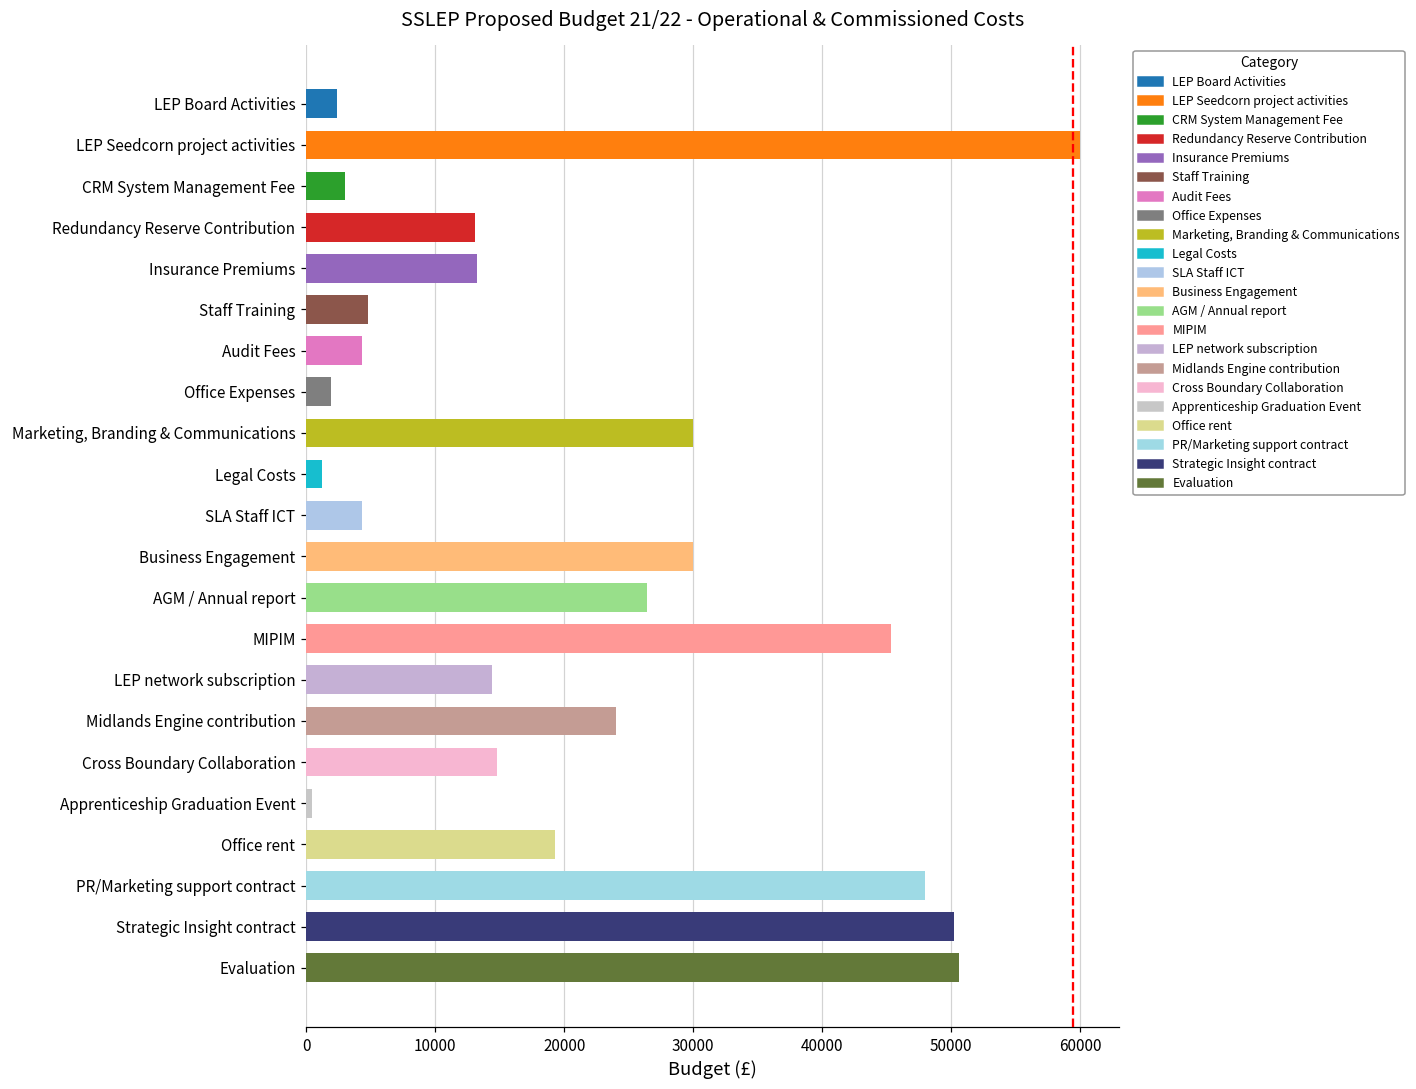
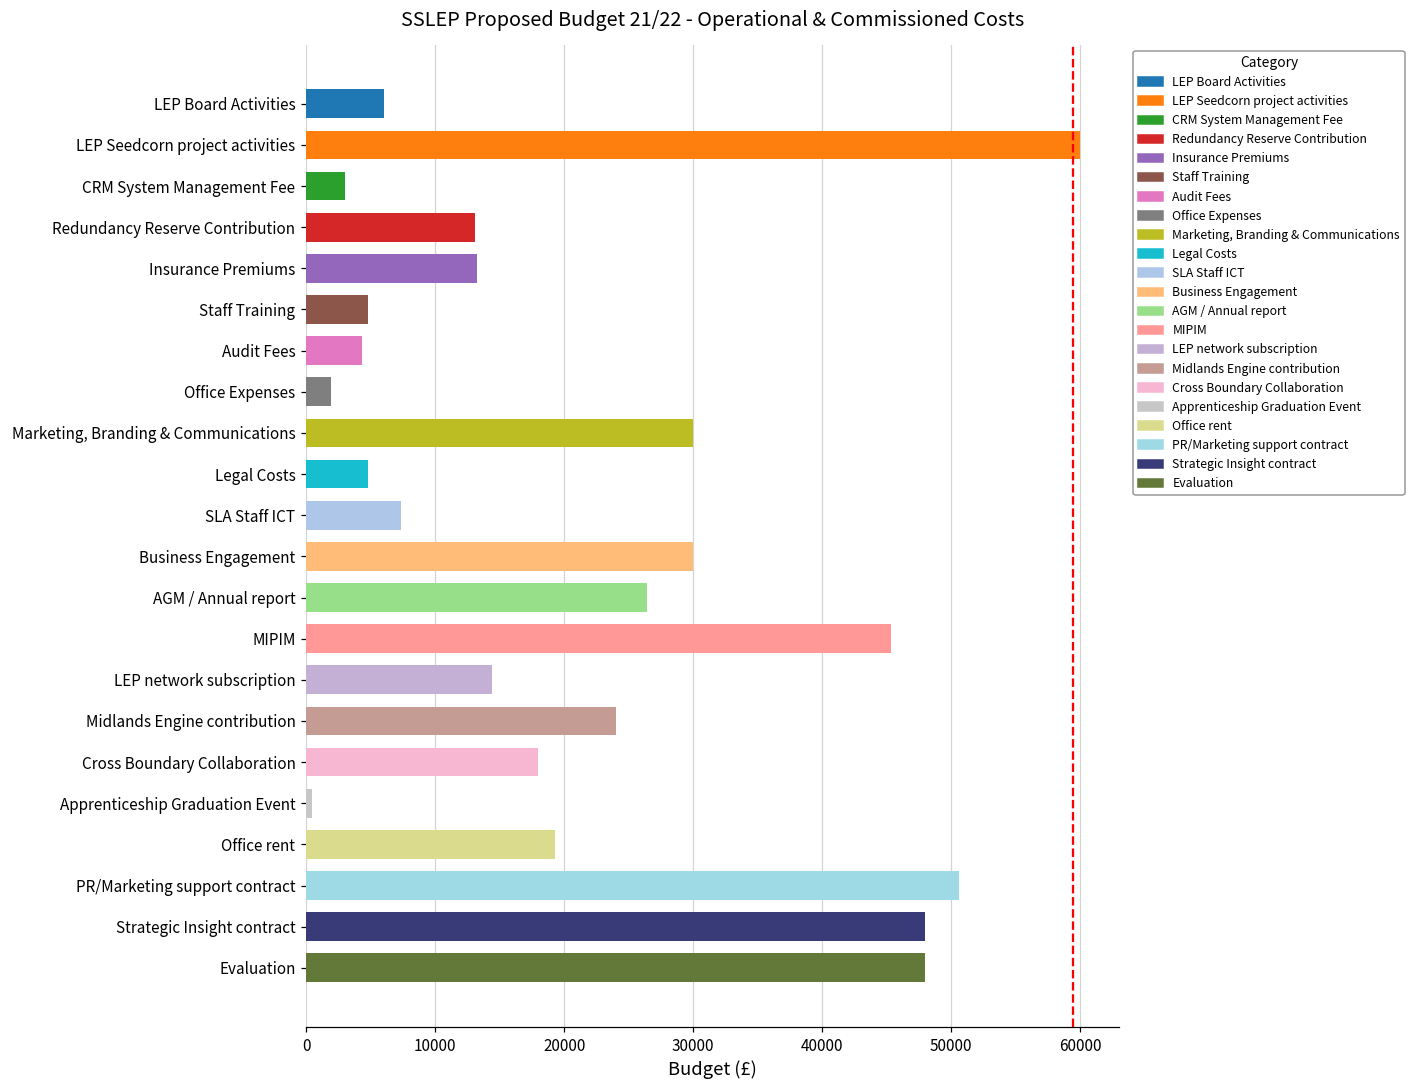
LEP Board Activities: 2400 -> 6000
Legal Costs: 1200 -> 4800
SLA Staff ICT: 4300 -> 7400
Cross Boundary Collaboration: 14800 -> 18000
PR/Marketing support contract: 48000 -> 50600
Strategic Insight contract: 50200 -> 48000
Evaluation: 50600 -> 48000
